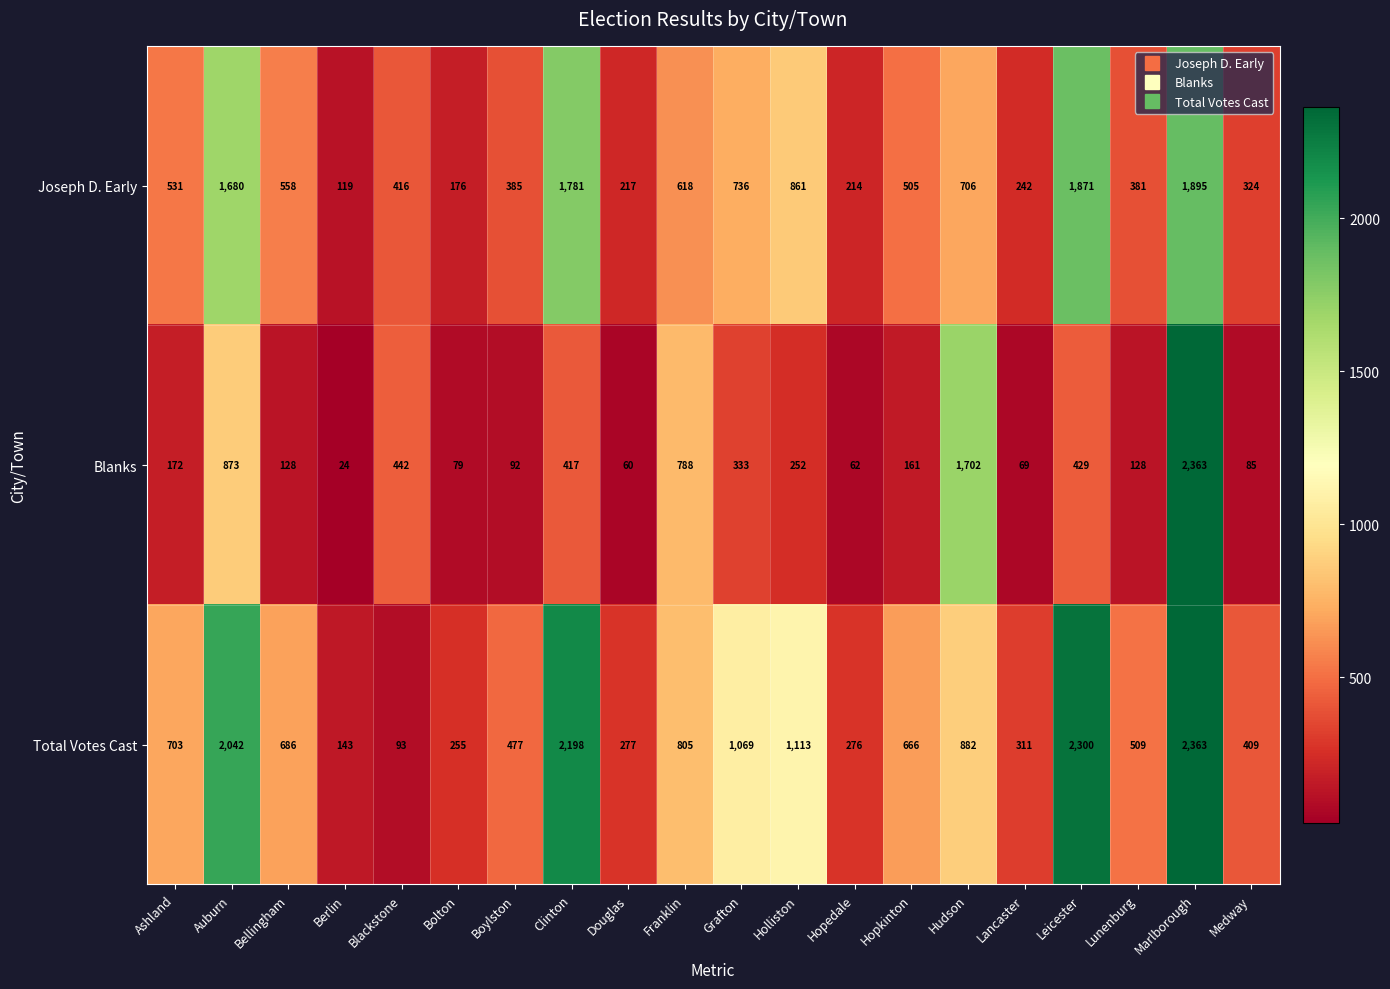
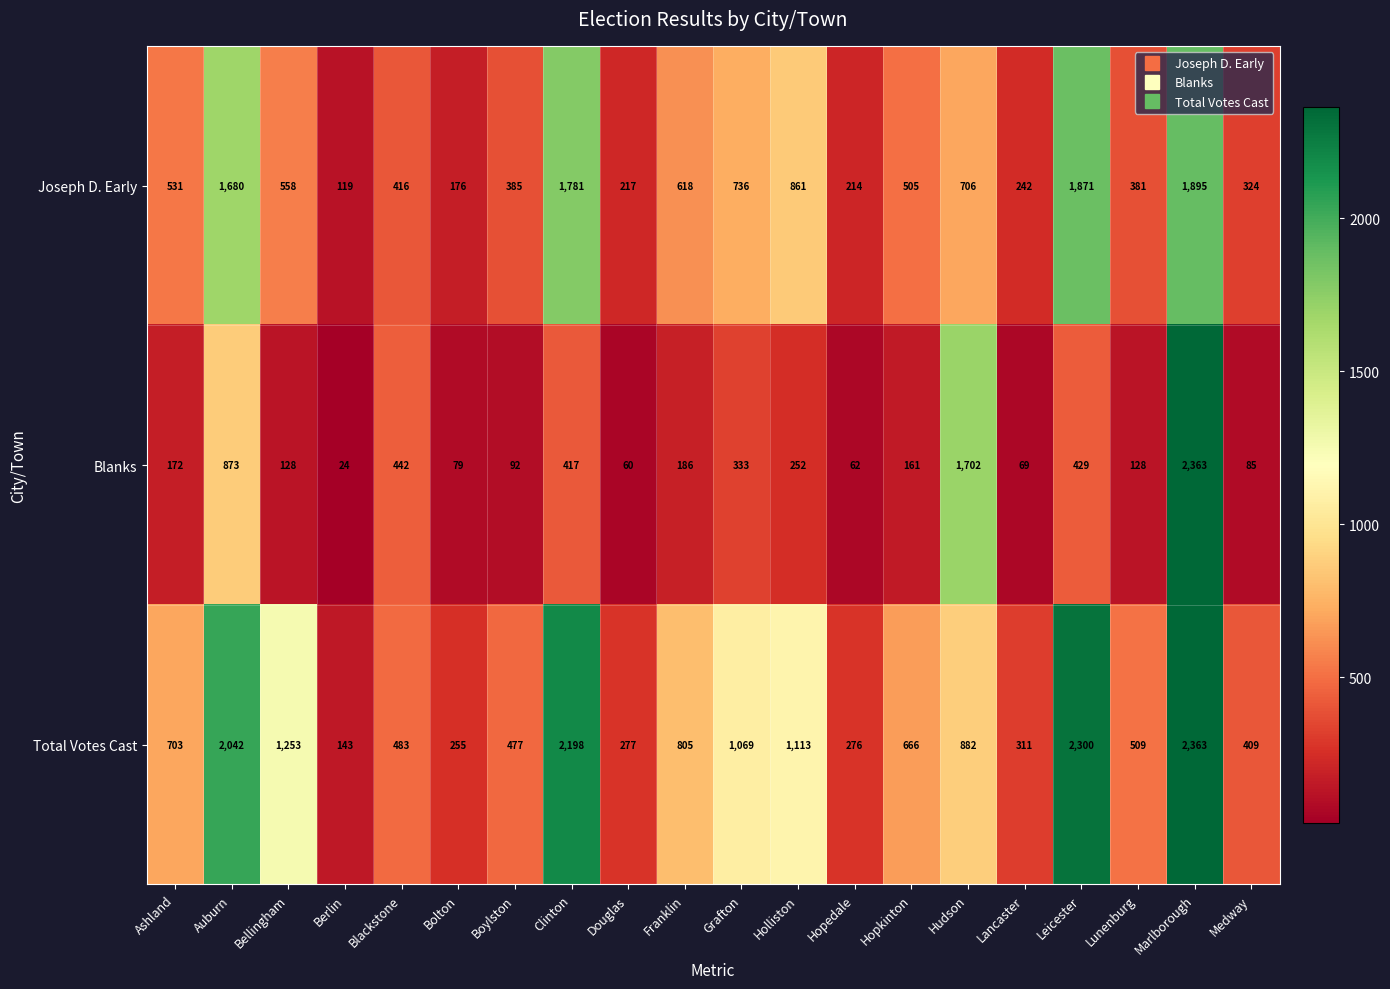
Blanks, Franklin: 788 -> 186
Total Votes Cast, Bellingham: 686 -> 1,253
Total Votes Cast, Blackstone: 93 -> 483
